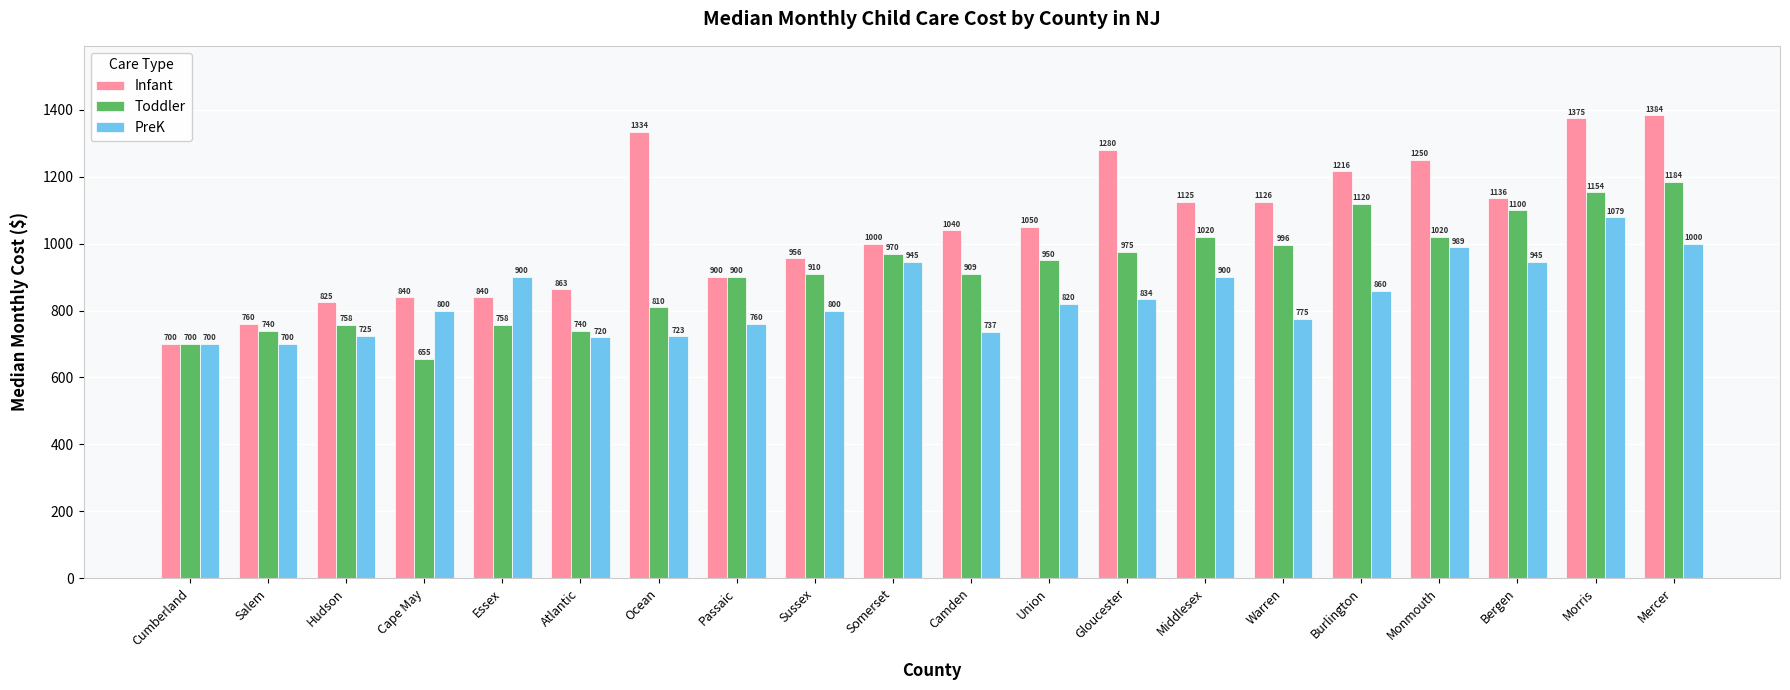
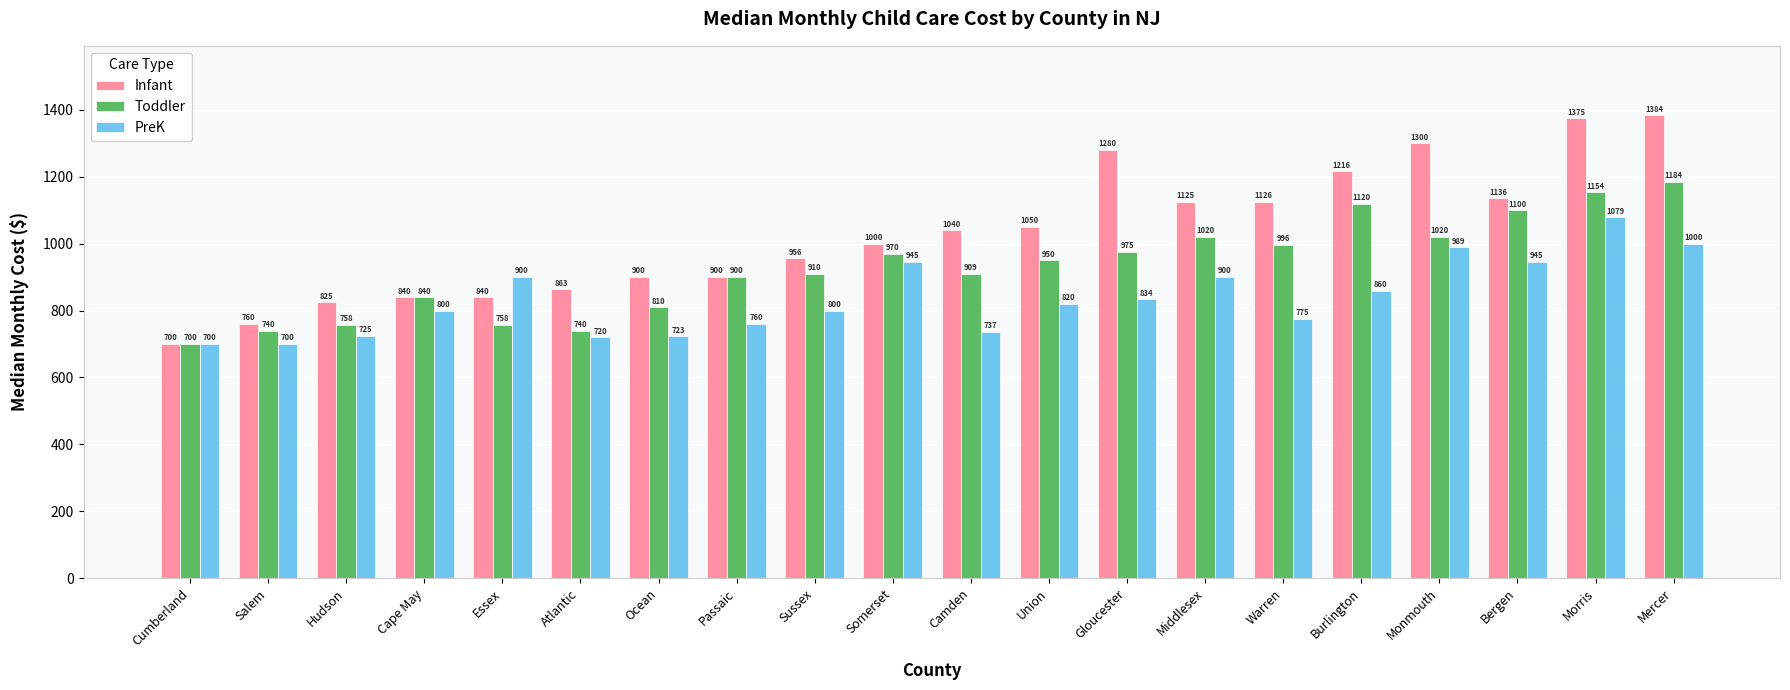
Toddler, Cape May: 655 -> 840
Infant, Ocean: 1334 -> 900
Infant, Monmouth: 1250 -> 1300
